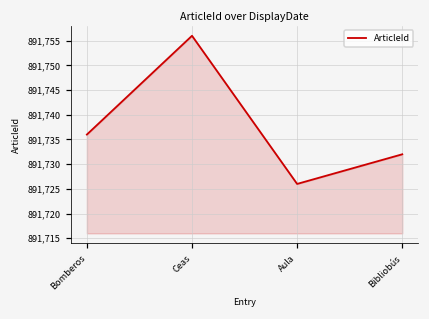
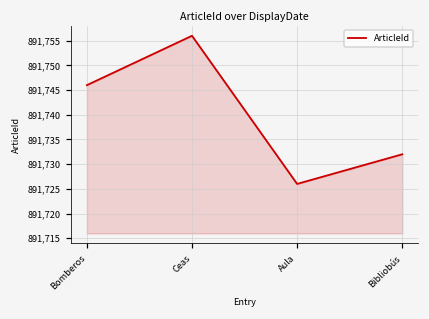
Bomberos: 891,736 -> 891,746
